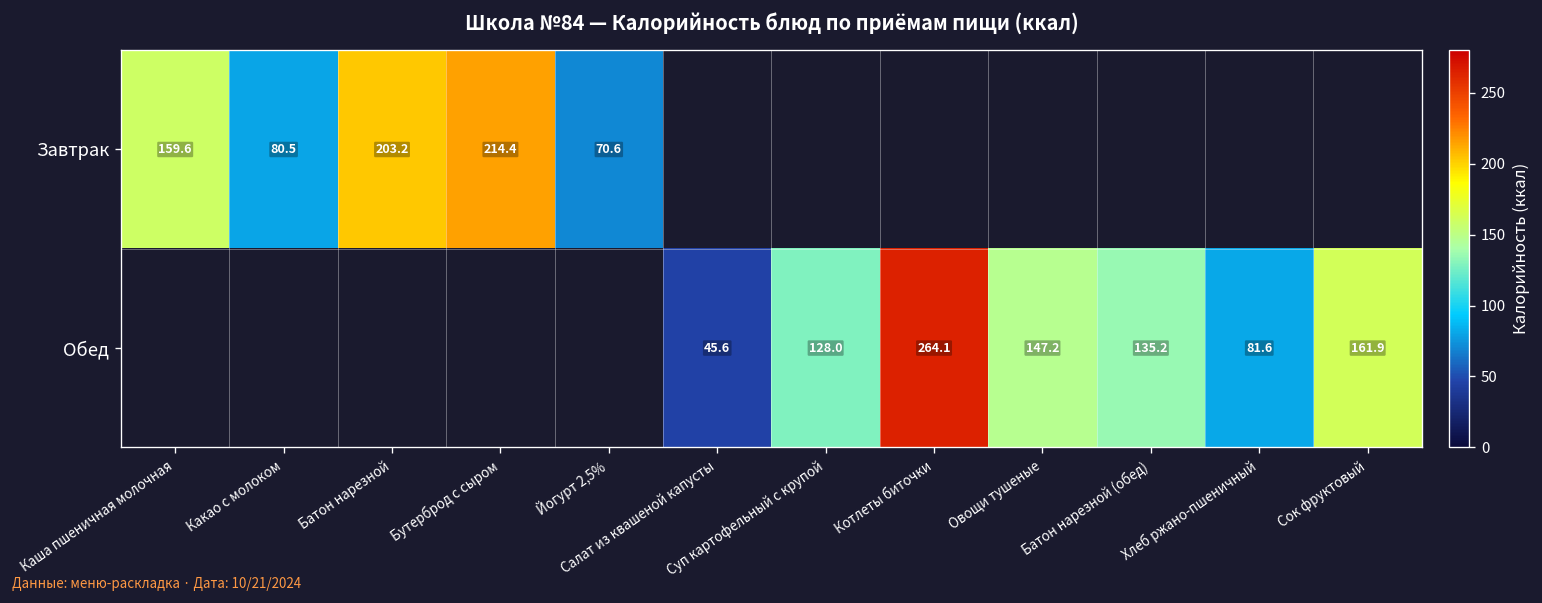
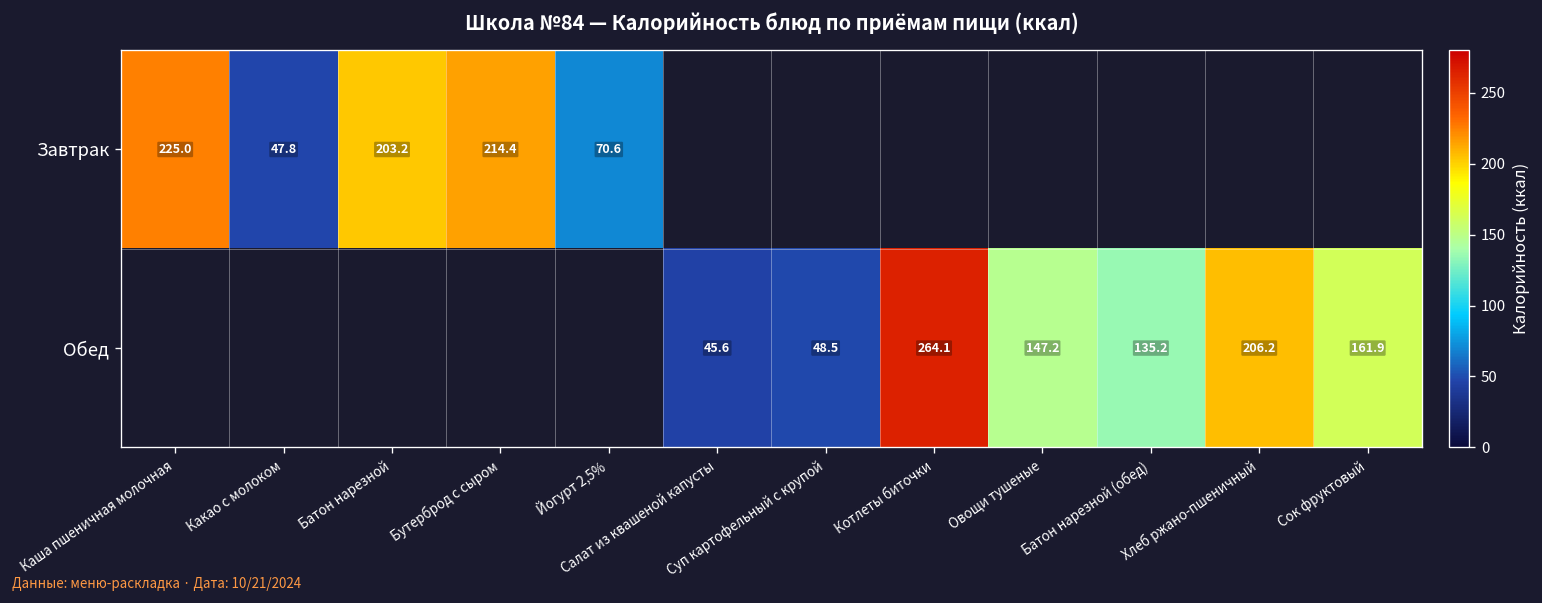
Завтрак, Каша пшеничная молочная: 159.6 -> 225.0
Завтрак, Какао с молоком: 80.5 -> 47.8
Обед, Суп картофельный с крупой: 128.0 -> 48.5
Обед, Хлеб ржано-пшеничный: 81.6 -> 206.2
